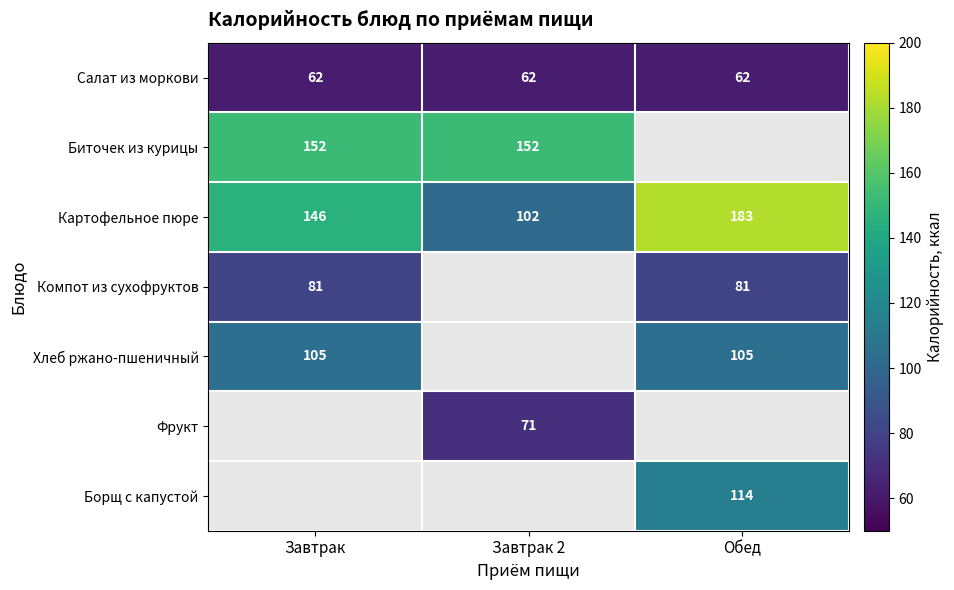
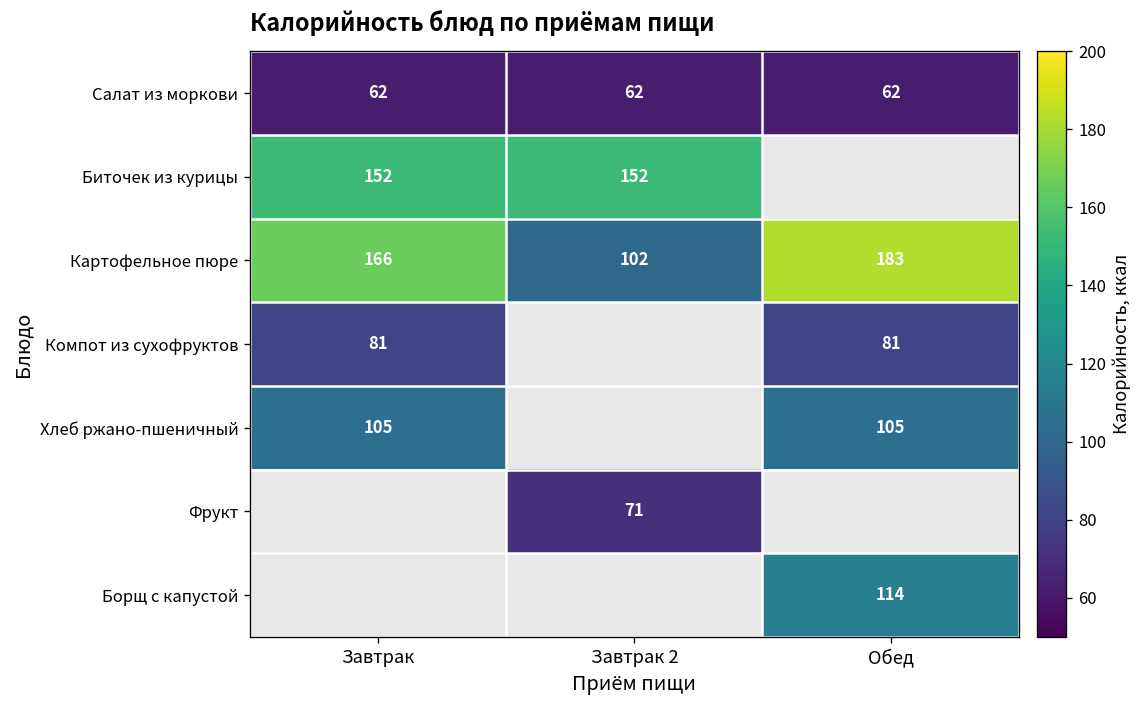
Картофельное пюре, Завтрак: 146 -> 166
